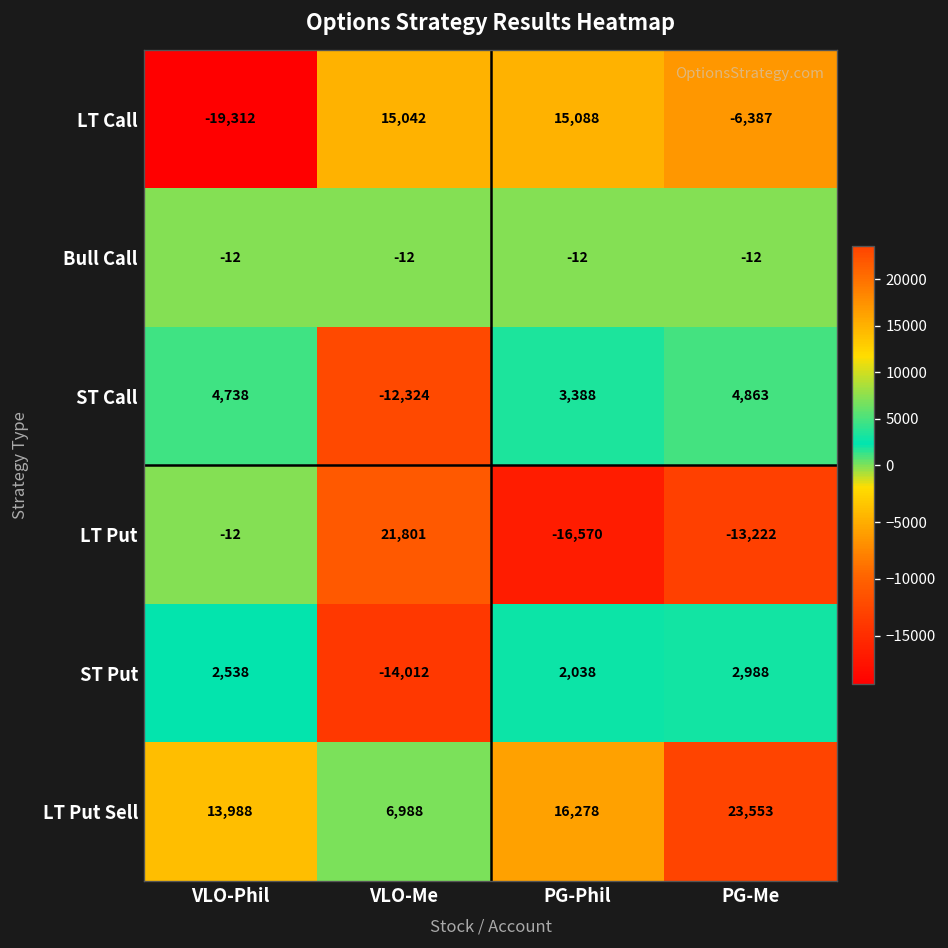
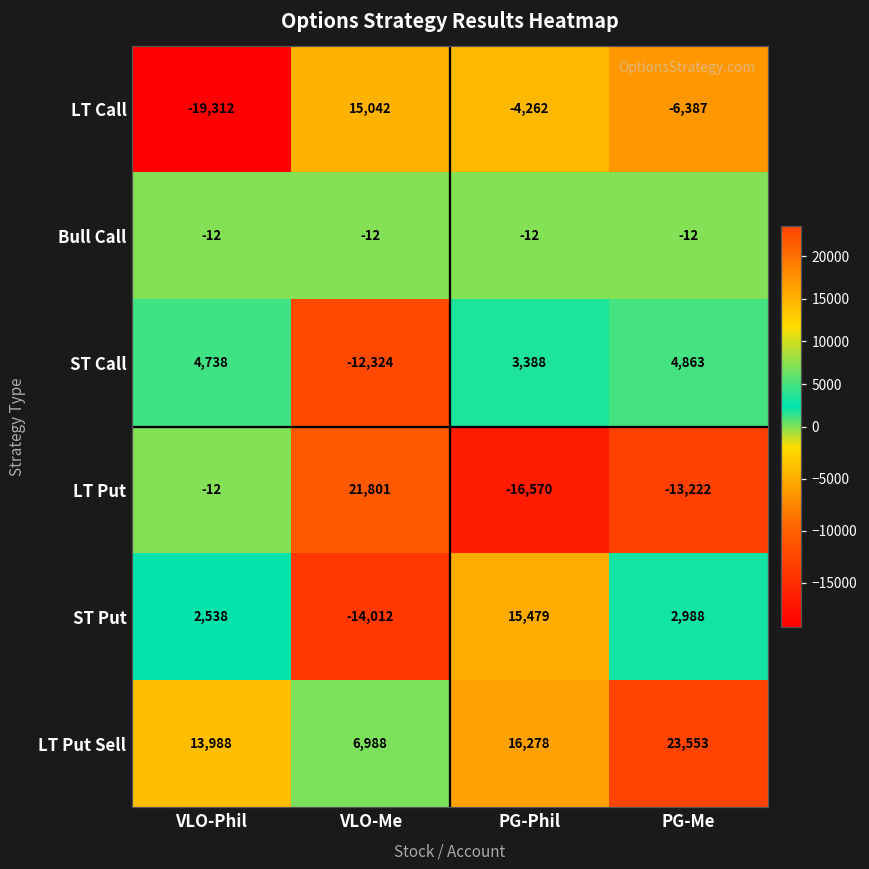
LT Call, PG-Phil: 15,088 -> -4,262
ST Put, PG-Phil: 2,038 -> 15,479
